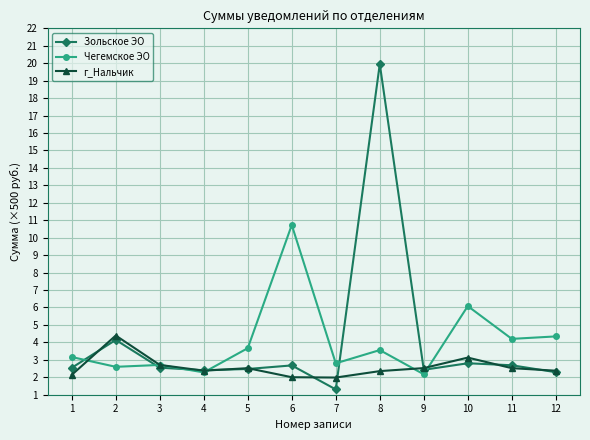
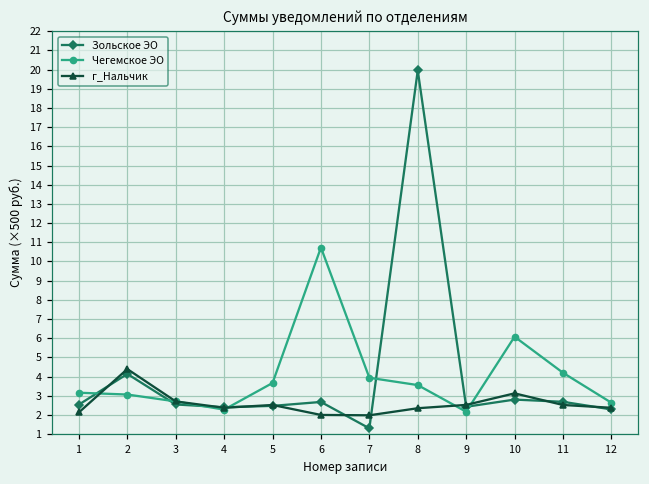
Чегемское ЭО, 2: 2.6 -> 3.1
Чегемское ЭО, 7: 2.8 -> 3.9
Чегемское ЭО, 12: 4.3 -> 2.6
